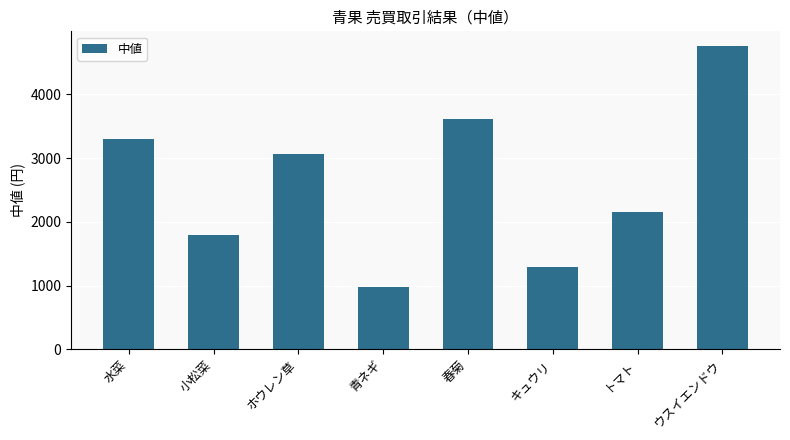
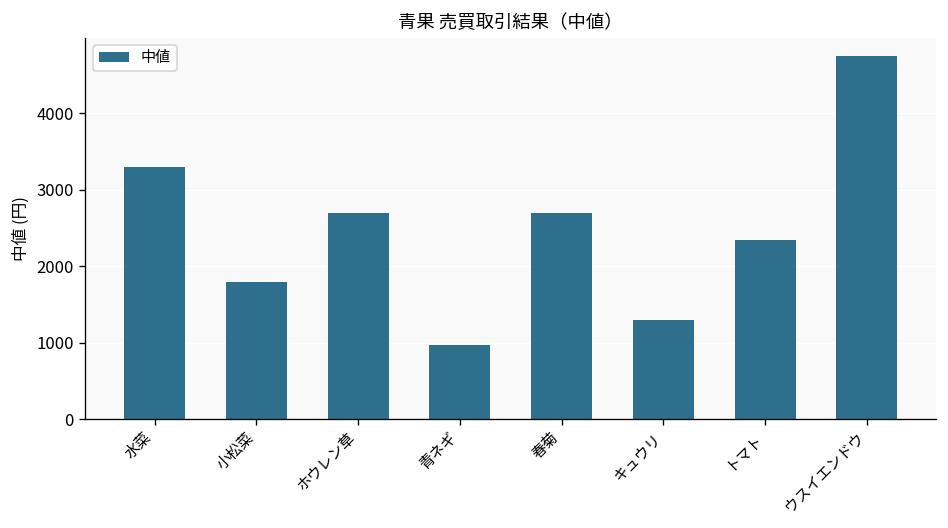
ホウレン草: 3100 -> 2700
春菊: 3600 -> 2700
トマト: 2200 -> 2300
